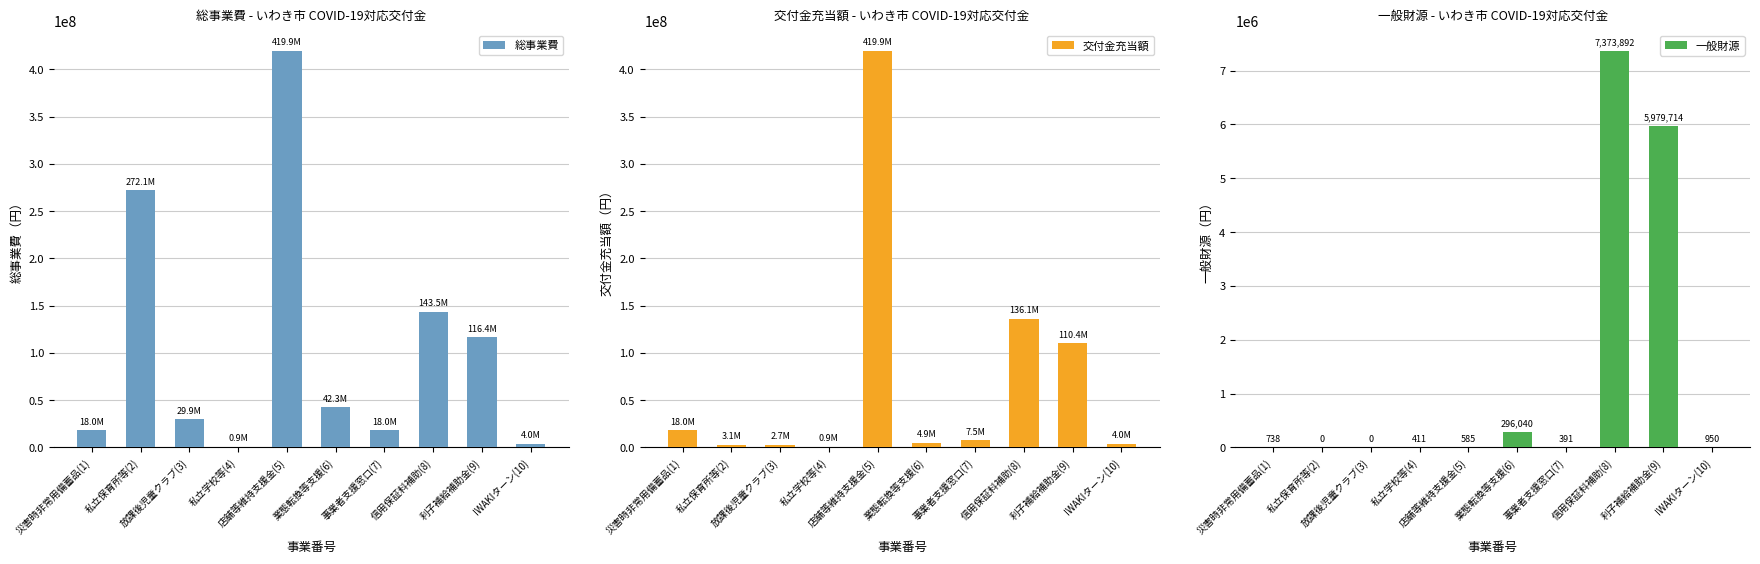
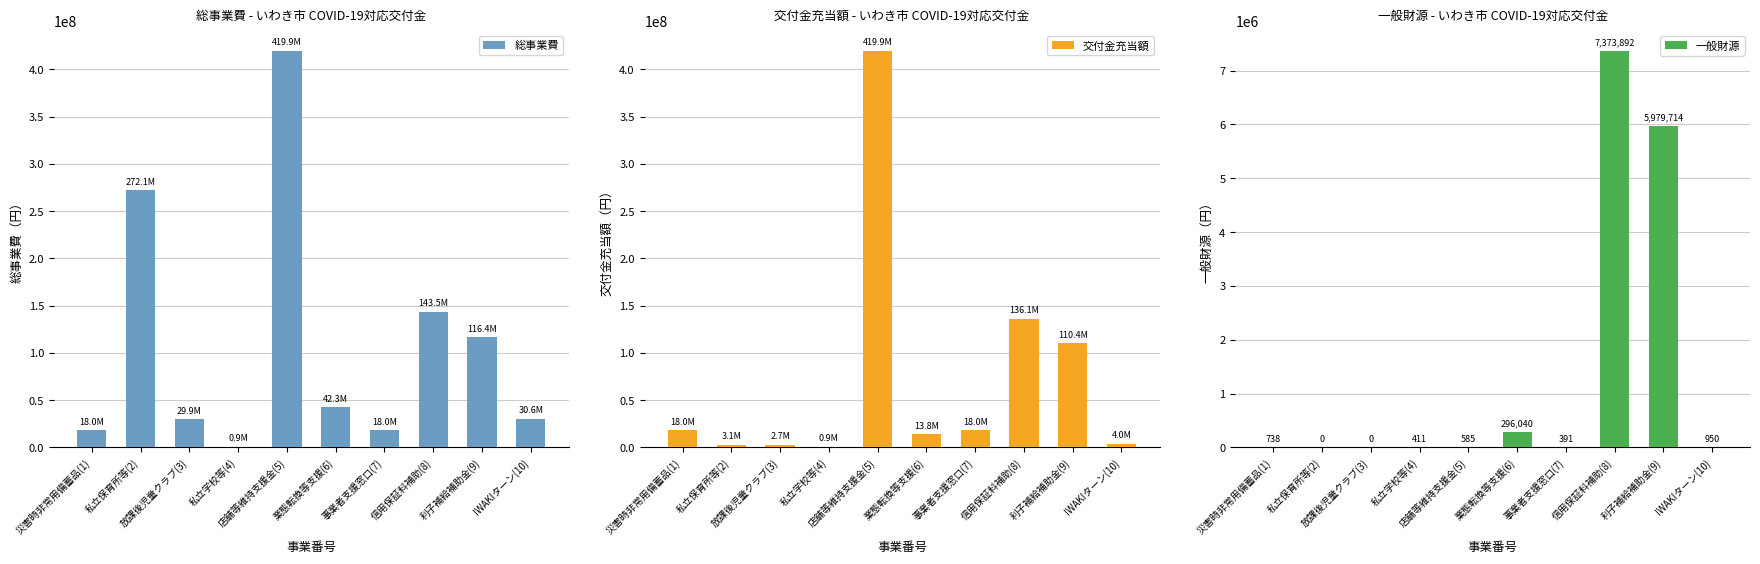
総事業費 - いわき市 COVID-19対応交付金, IWAKIターン(10): 4.0M -> 30.6M
交付金充当額 - いわき市 COVID-19対応交付金, 業態転換等支援(6): 4.9M -> 13.8M
交付金充当額 - いわき市 COVID-19対応交付金, 事業者支援窓口(7): 7.5M -> 18.0M
